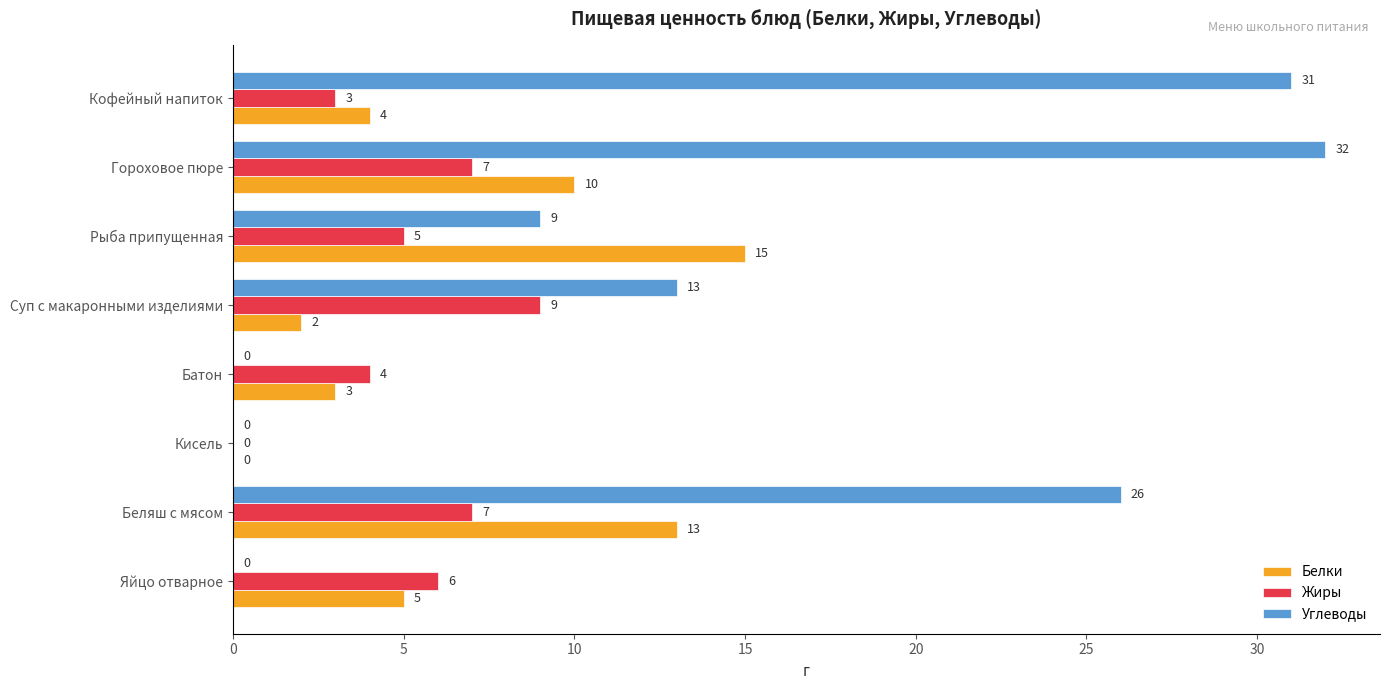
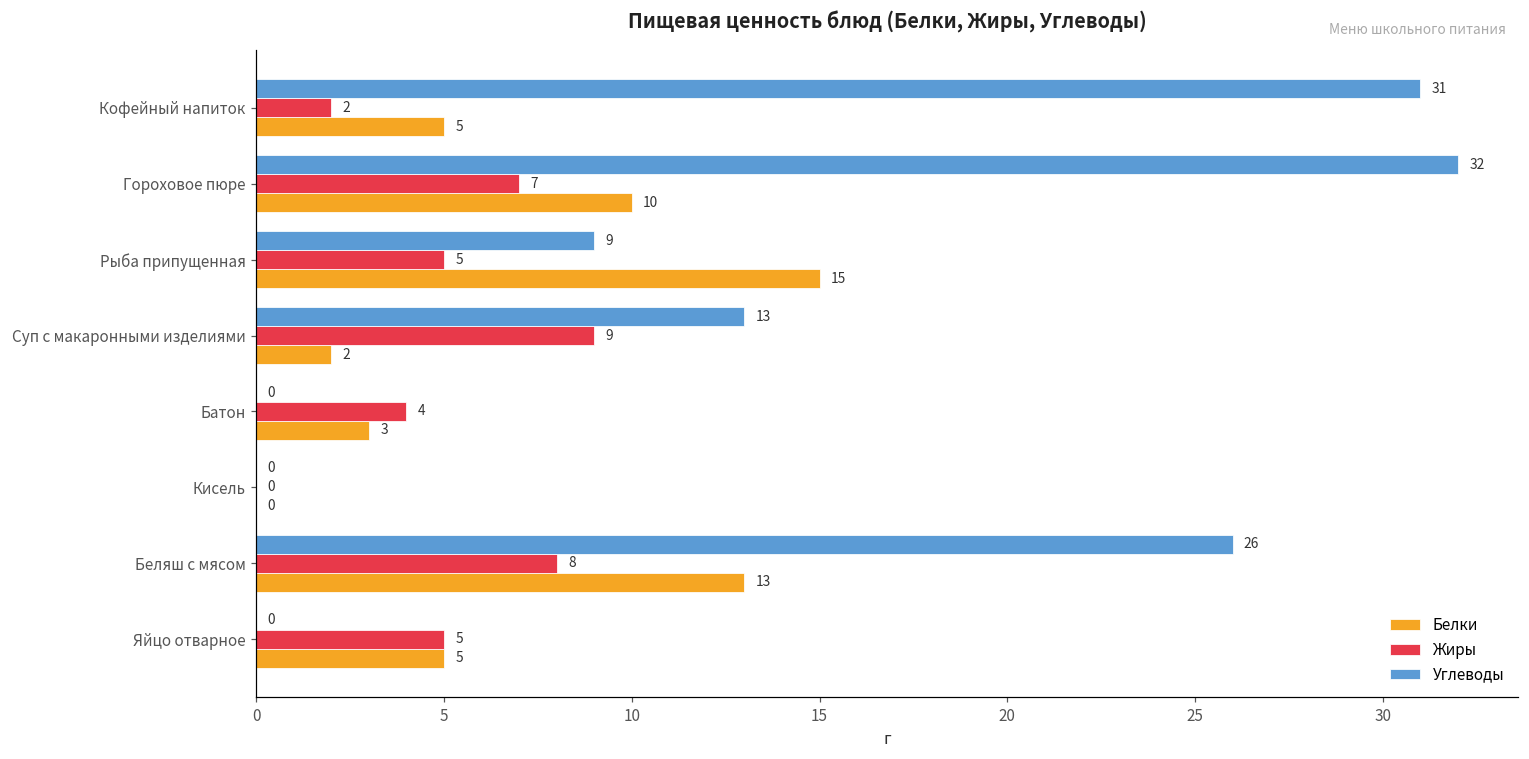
Жиры, Кофейный напиток: 3 -> 2
Белки, Кофейный напиток: 4 -> 5
Жиры, Беляш с мясом: 7 -> 8
Жиры, Яйцо отварное: 6 -> 5
